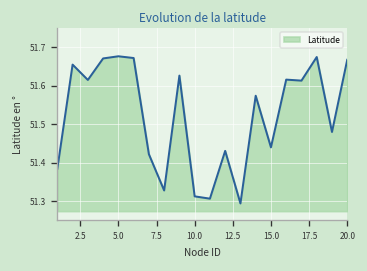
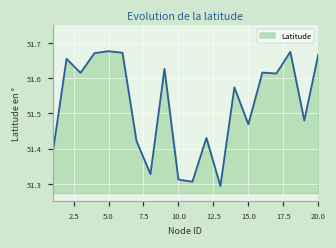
15.0: 51.44 -> 51.47
